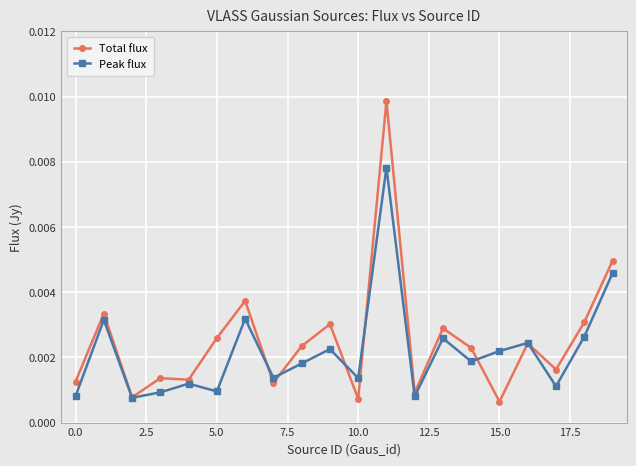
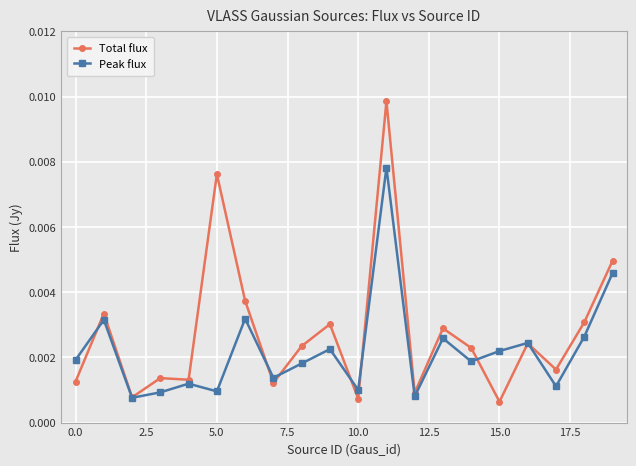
Peak flux, 0.0: 0.0008 -> 0.0019
Total flux, 5.0: 0.0026 -> 0.0076
Peak flux, 10.0: 0.0014 -> 0.0010
